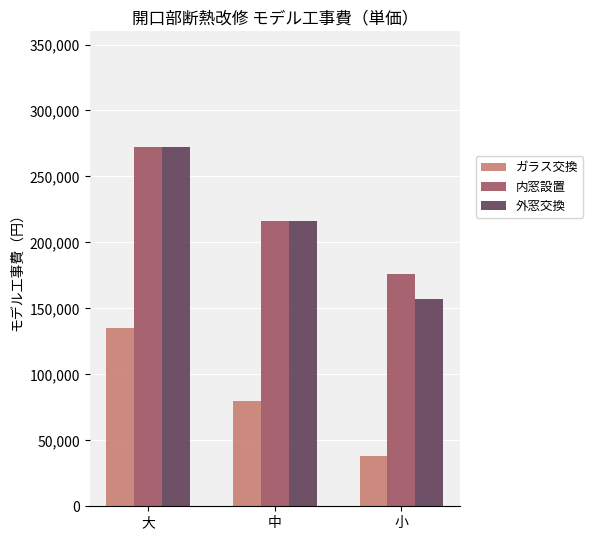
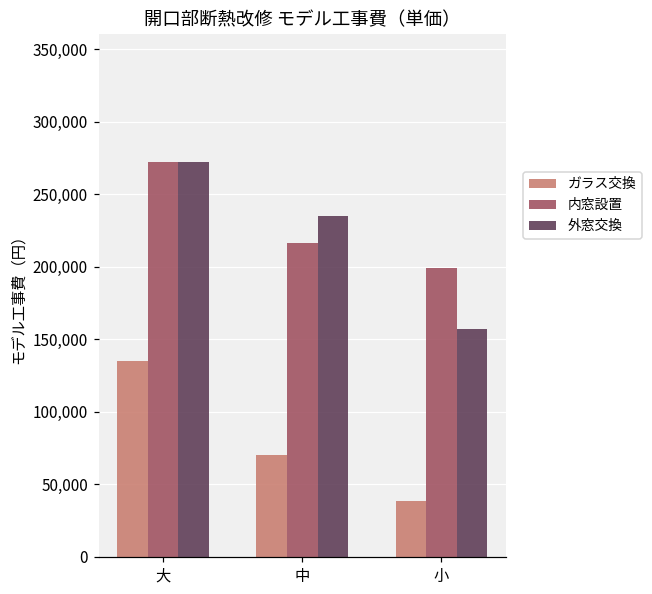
ガラス交換, 中: 80,000 -> 70,000
外窓交換, 中: 216,000 -> 235,000
内窓設置, 小: 176,000 -> 199,000
